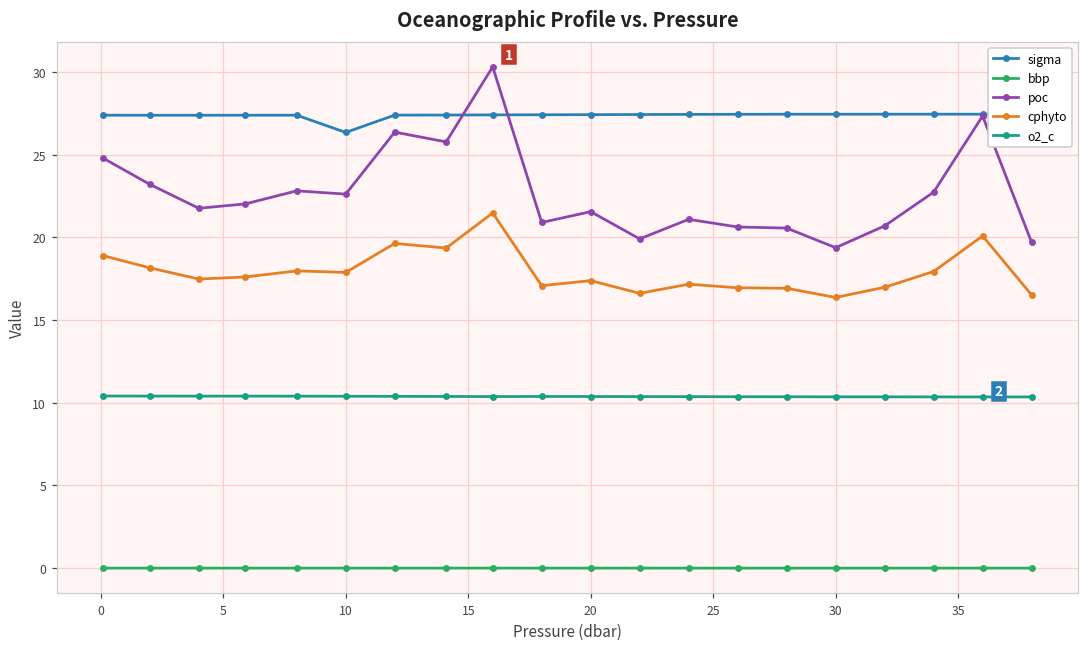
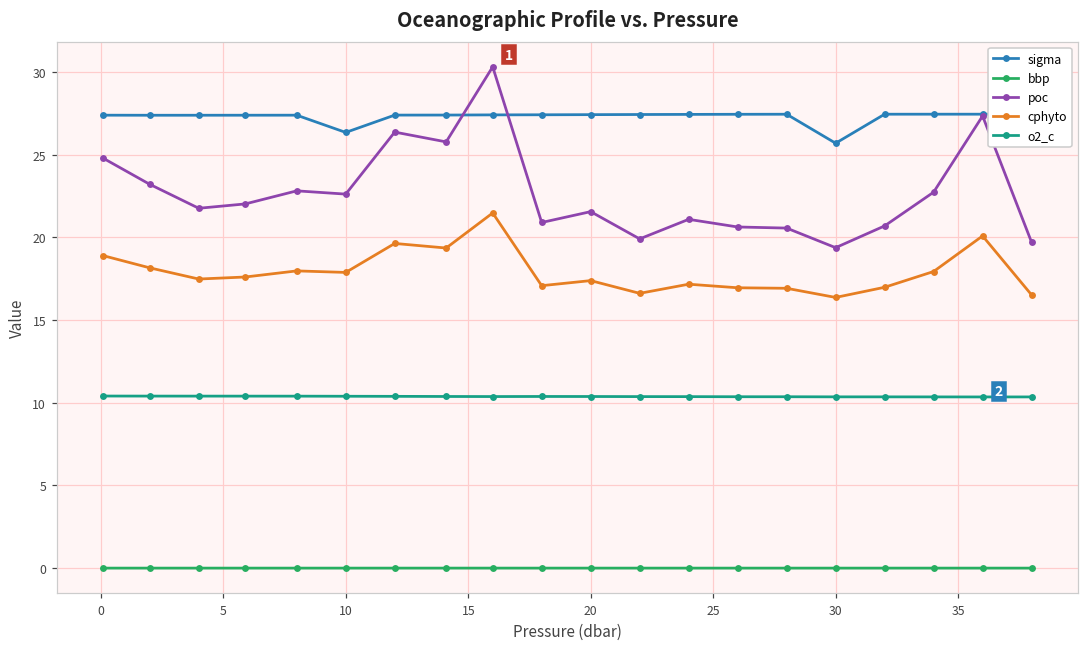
sigma, 30: 27.5 -> 25.7
